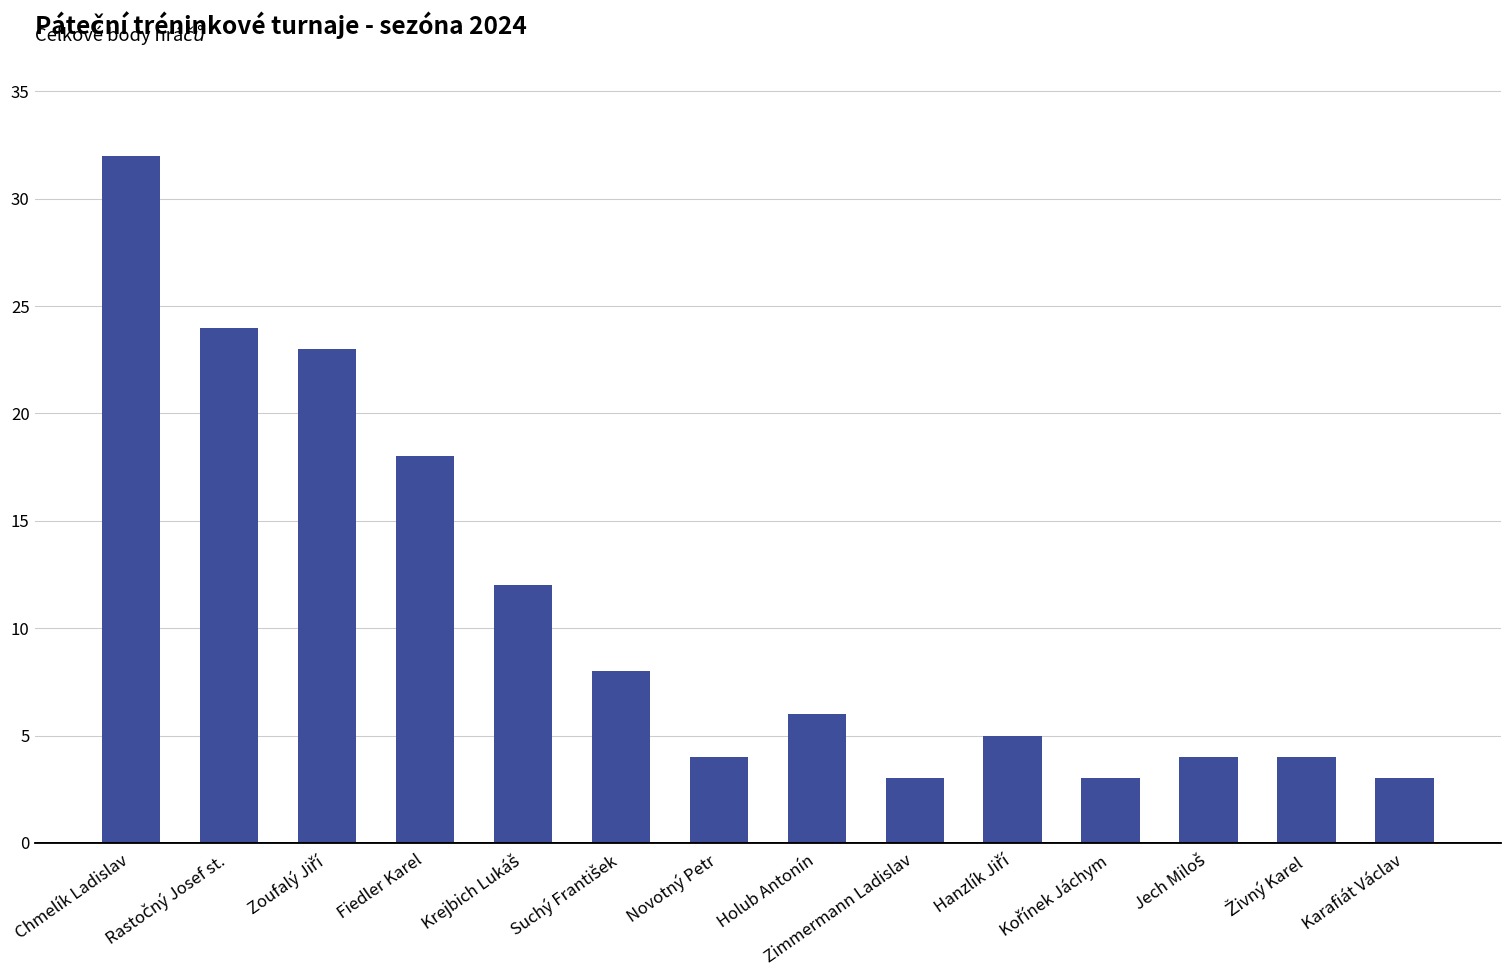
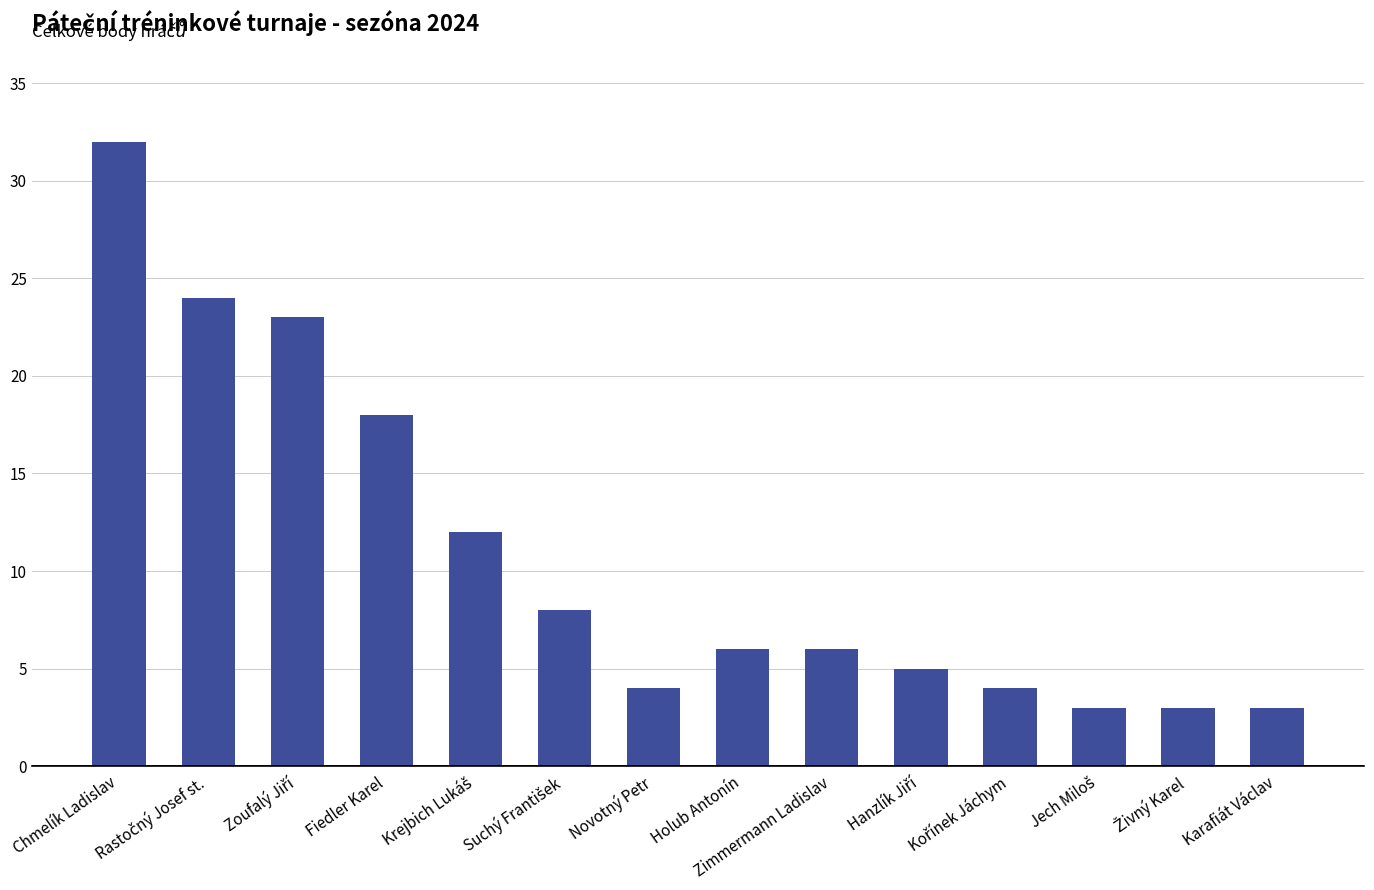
Zimmermann Ladislav: 3 -> 6
Kořínek Jáchym: 3 -> 4
Jech Miloš: 4 -> 3
Živný Karel: 4 -> 3
